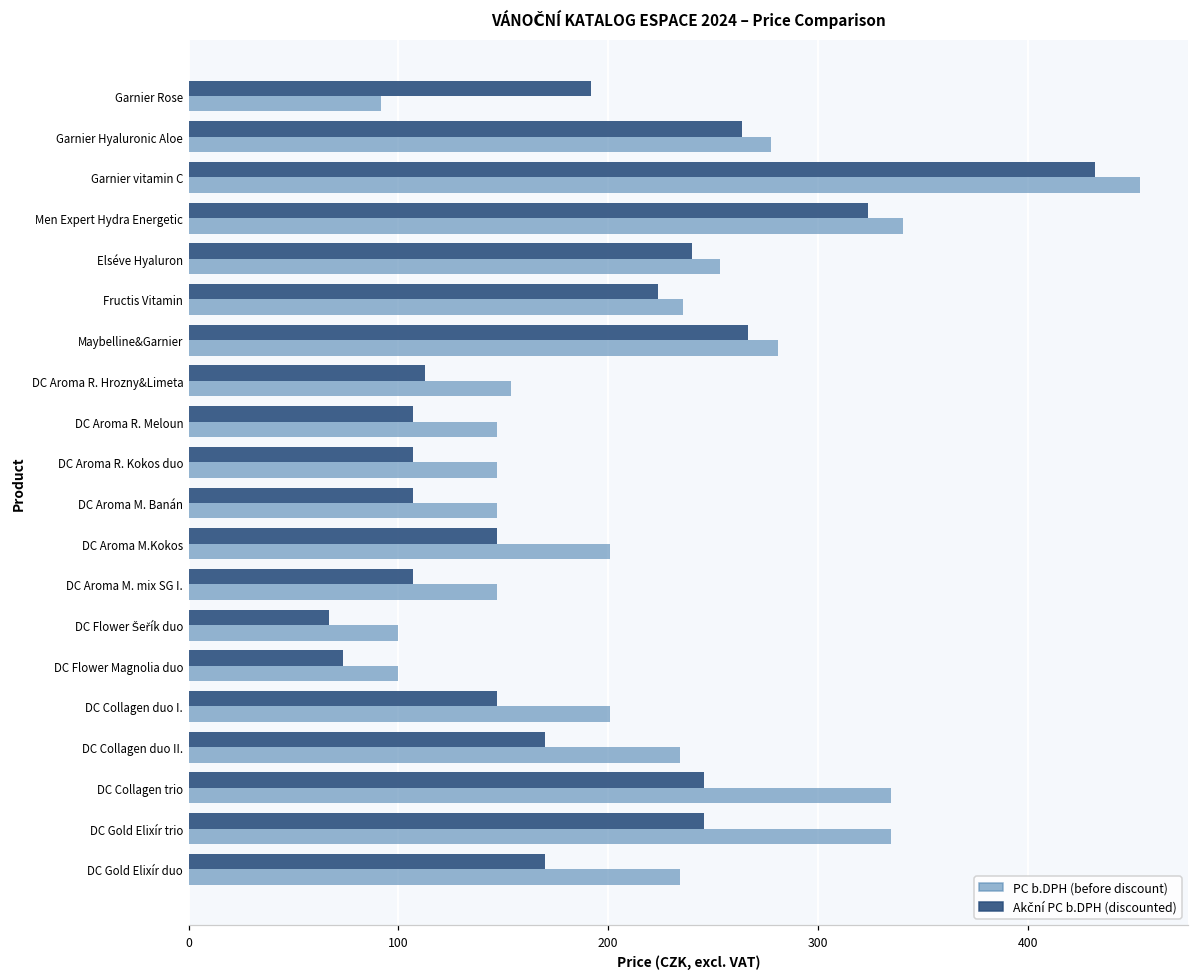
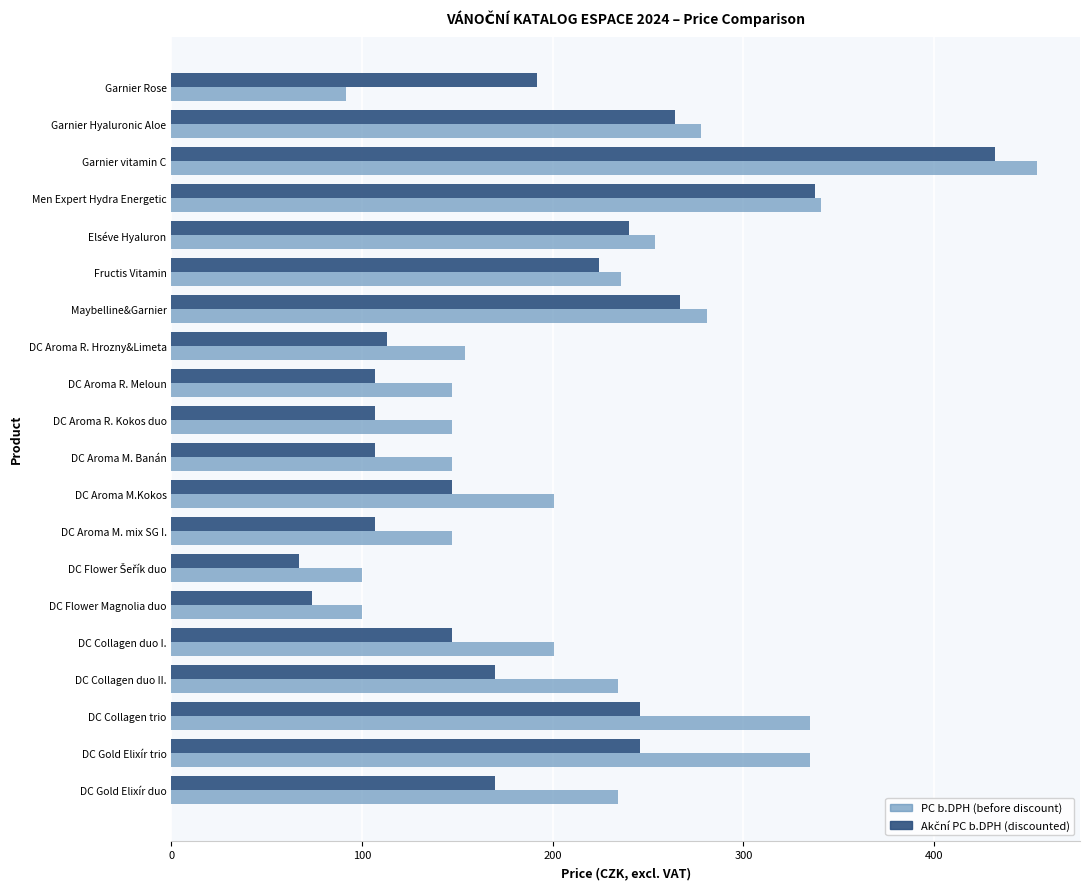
Akční PC b.DPH (discounted), Men Expert Hydra Energetic: 324 -> 337
